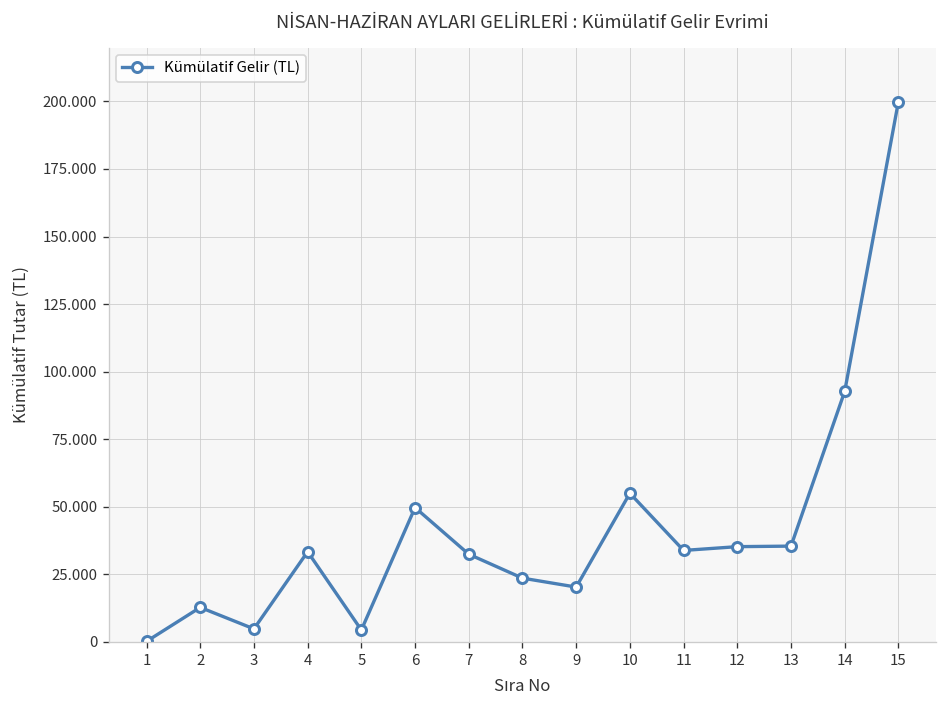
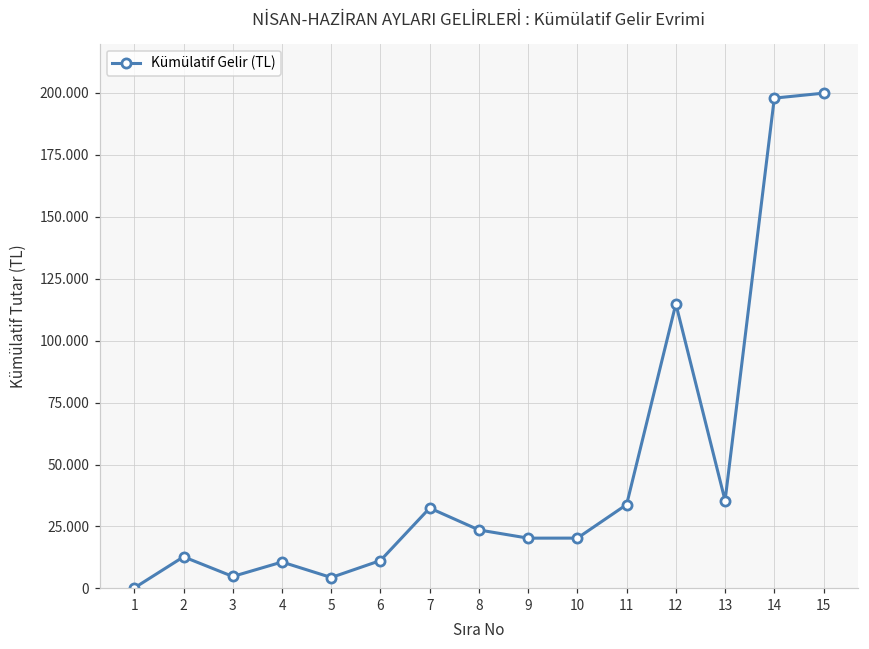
4: 33 -> 11
6: 50 -> 11
10: 55 -> 20
12: 35 -> 115
14: 93 -> 198
